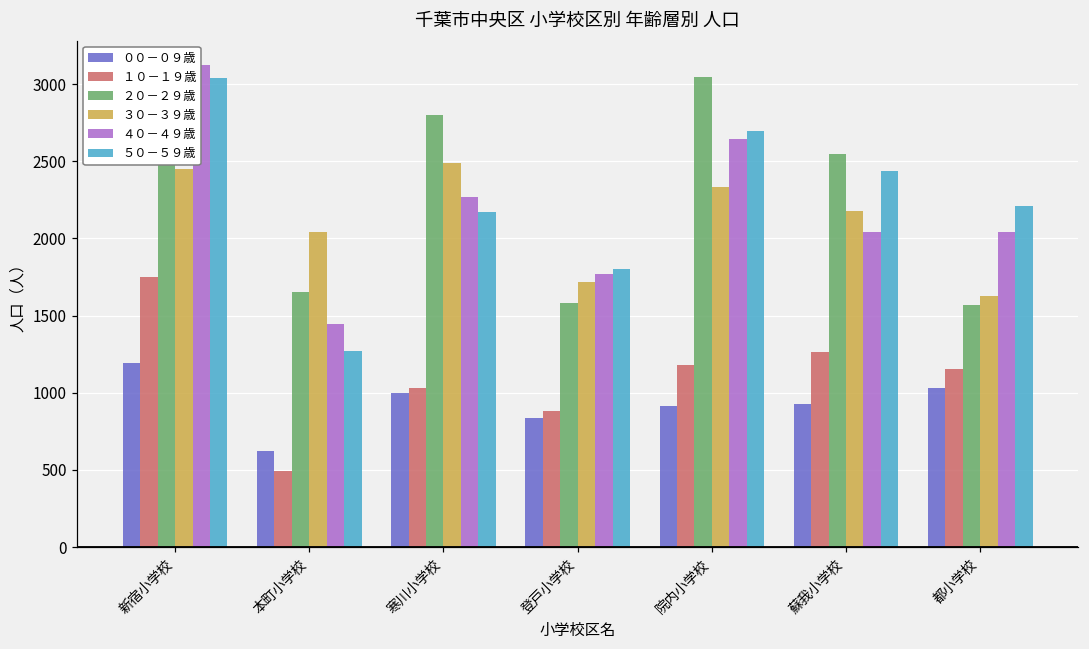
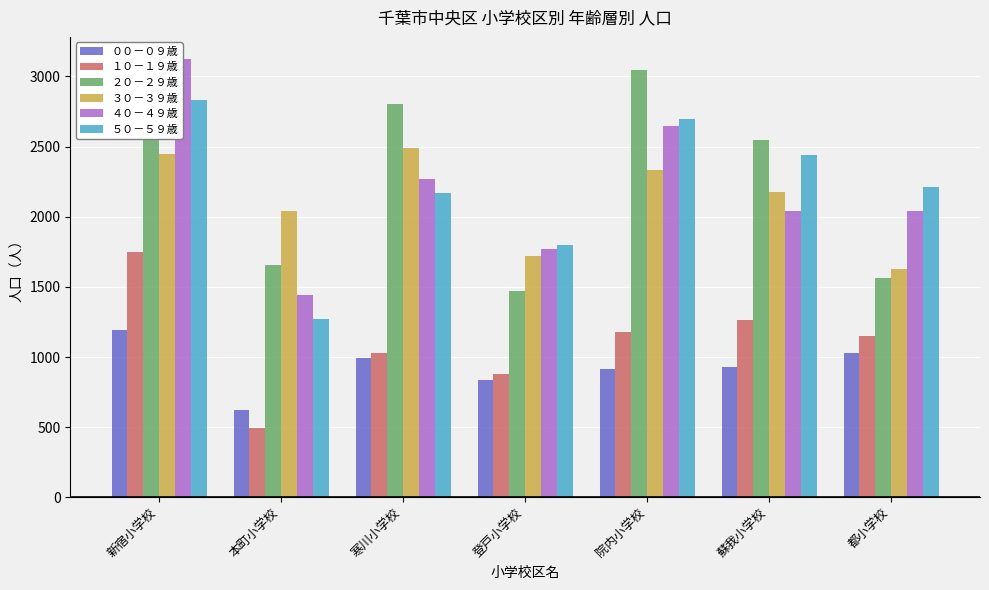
５０－５９歳, 新宿小学校: 3040 -> 2840
２０－２９歳, 登戸小学校: 1580 -> 1470
